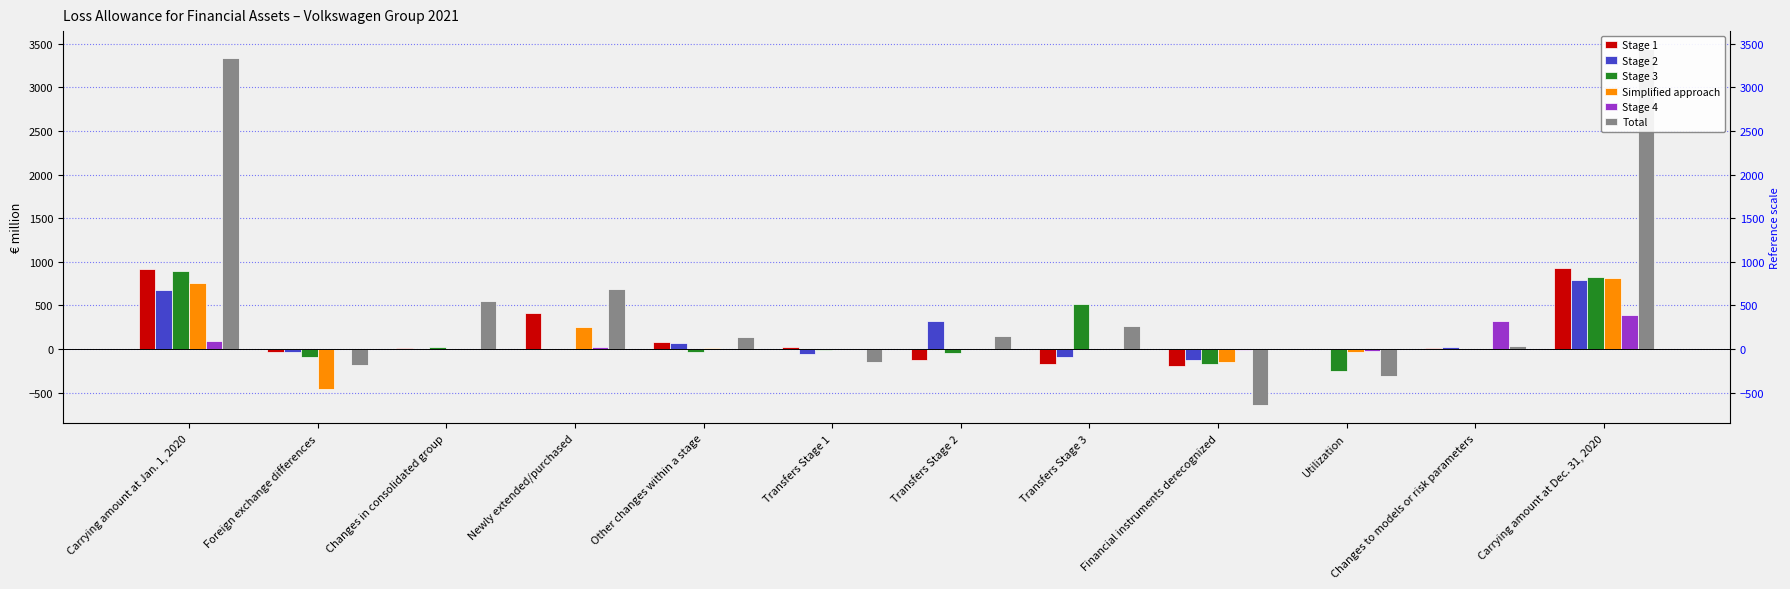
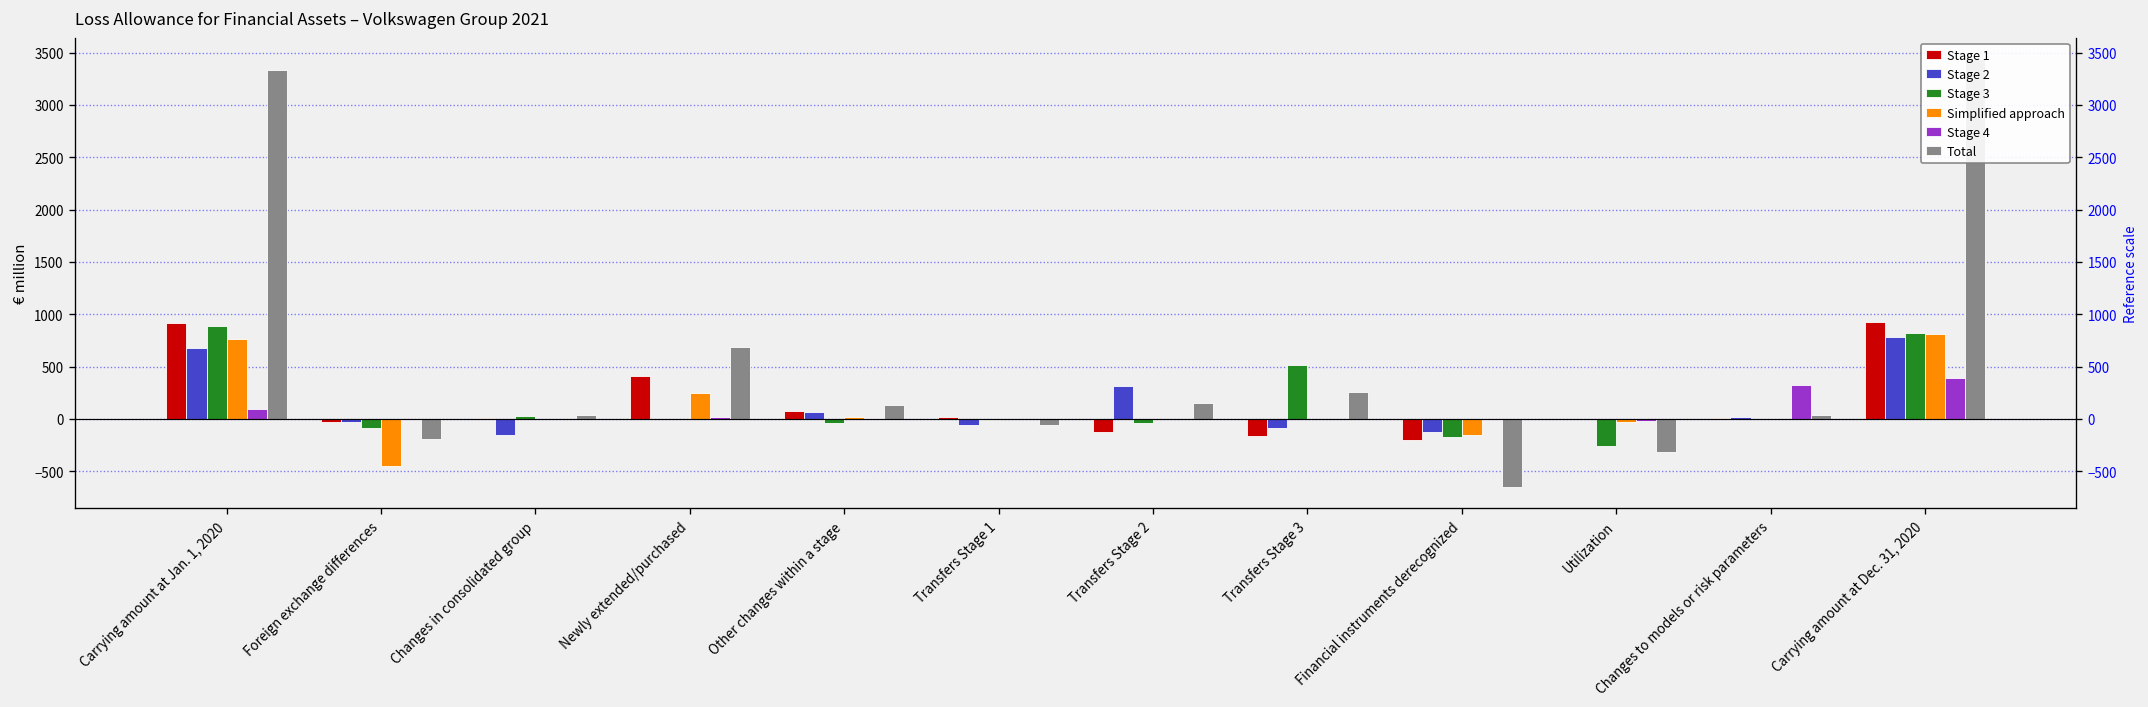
Stage 2, Changes in consolidated group: 0 -> -200
Total, Changes in consolidated group: 600 -> 0
Total, Transfers Stage 1: -200 -> -100
